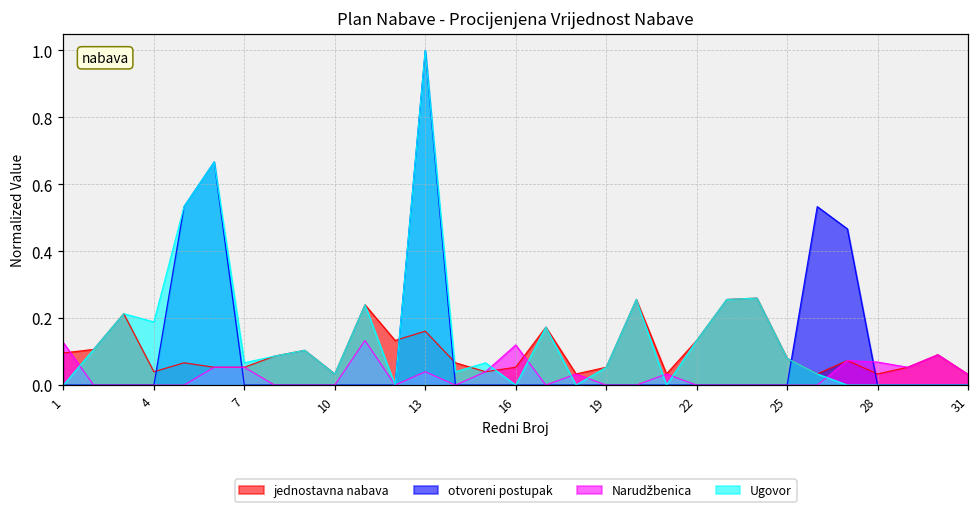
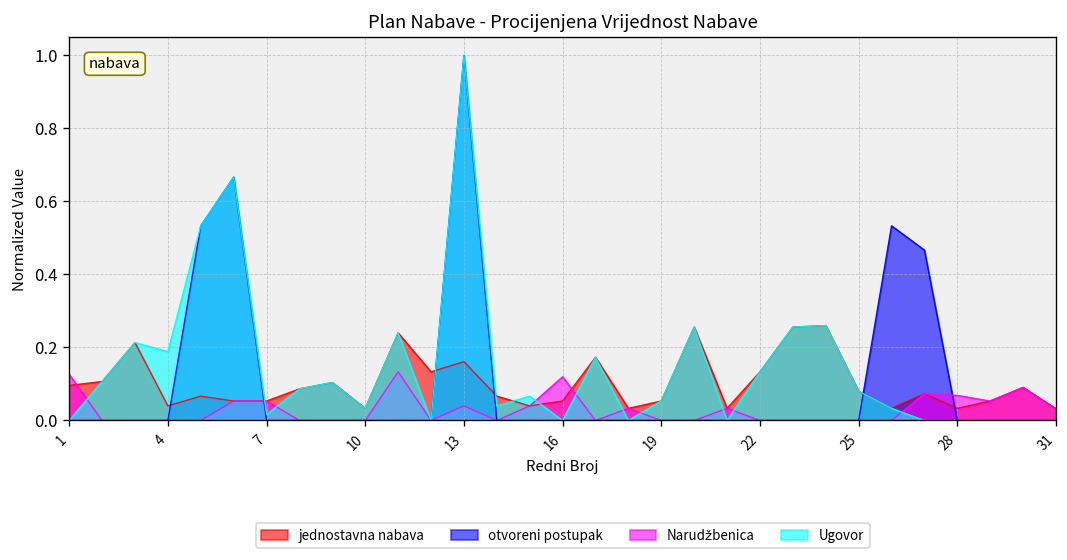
Ugovor, 7: 0.07 -> 0.02
